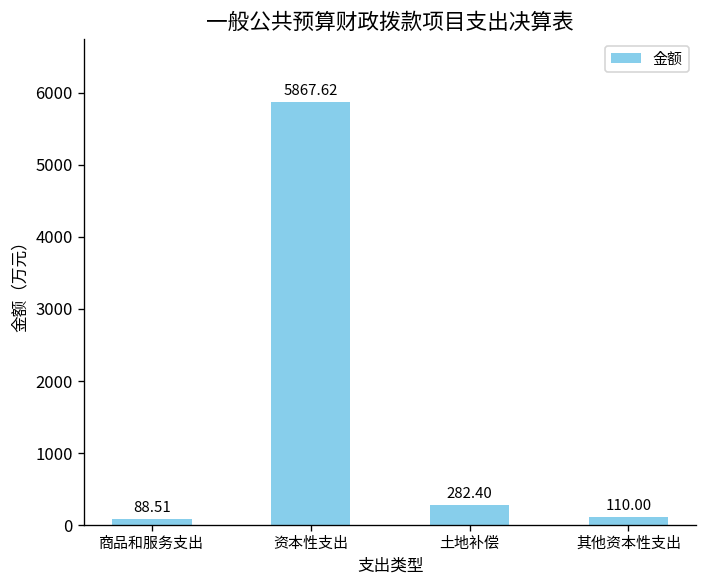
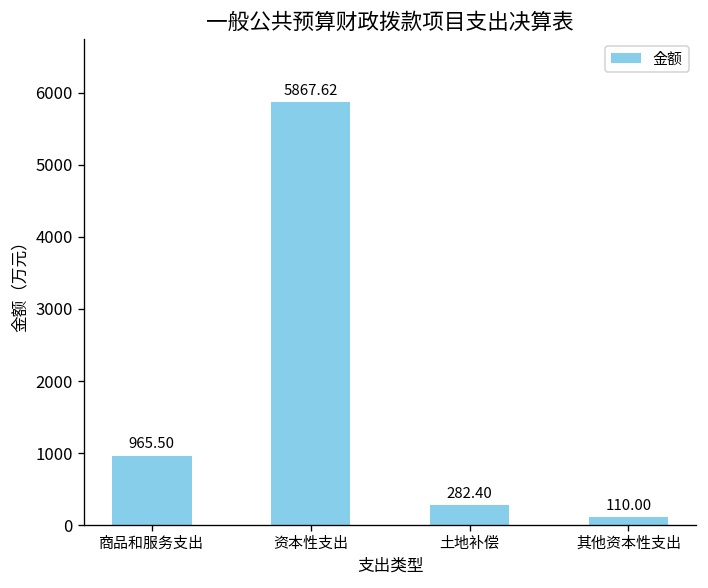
商品和服务支出: 88.51 -> 965.50
